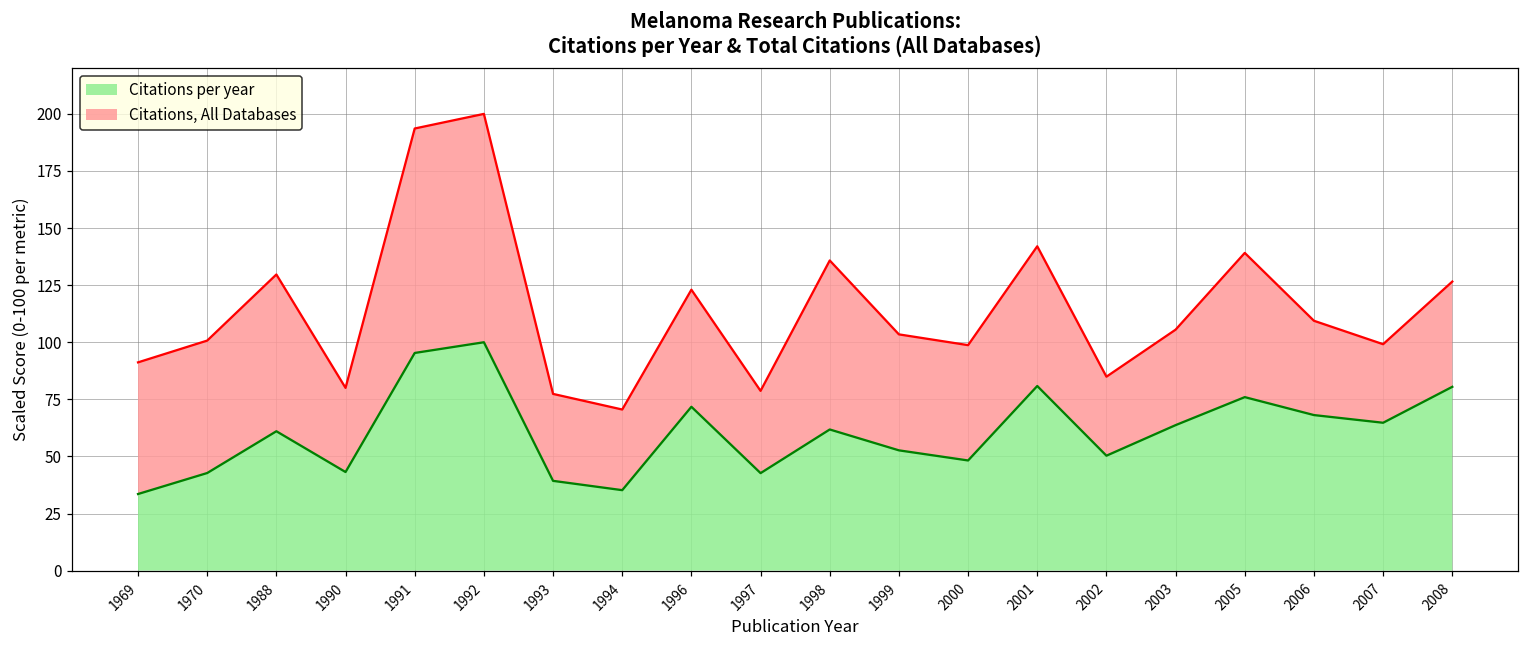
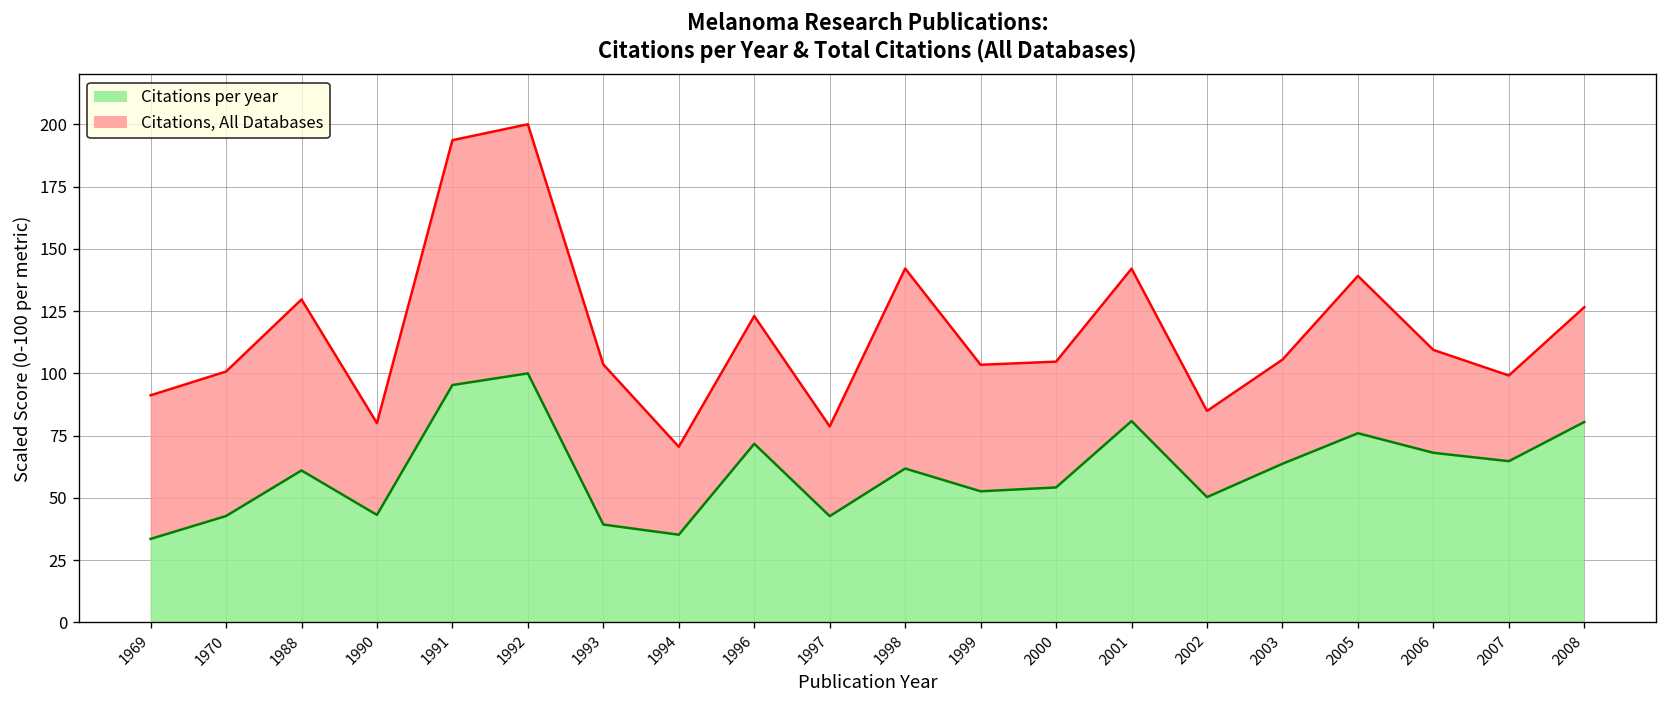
Citations, All Databases, 1993: 38 -> 64
Citations, All Databases, 1998: 74 -> 80
Citations per year, 2000: 48 -> 54
